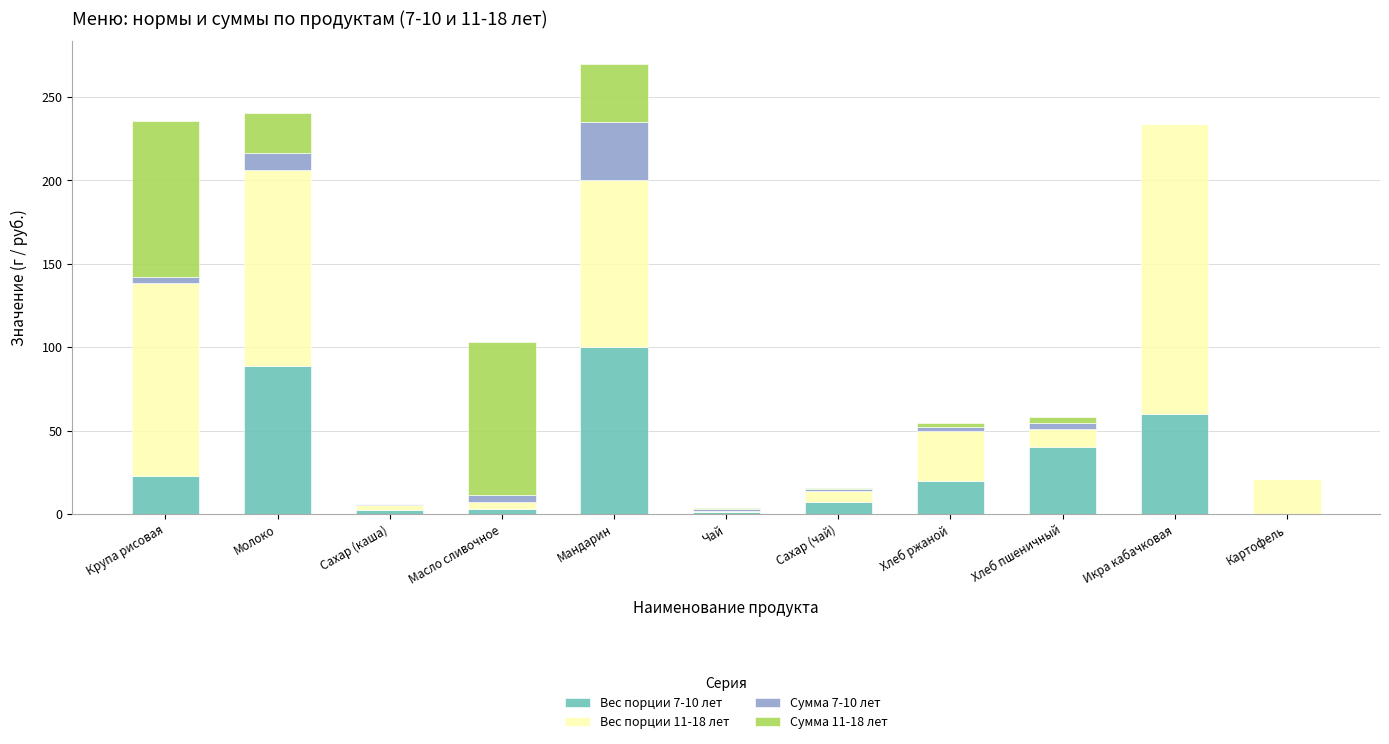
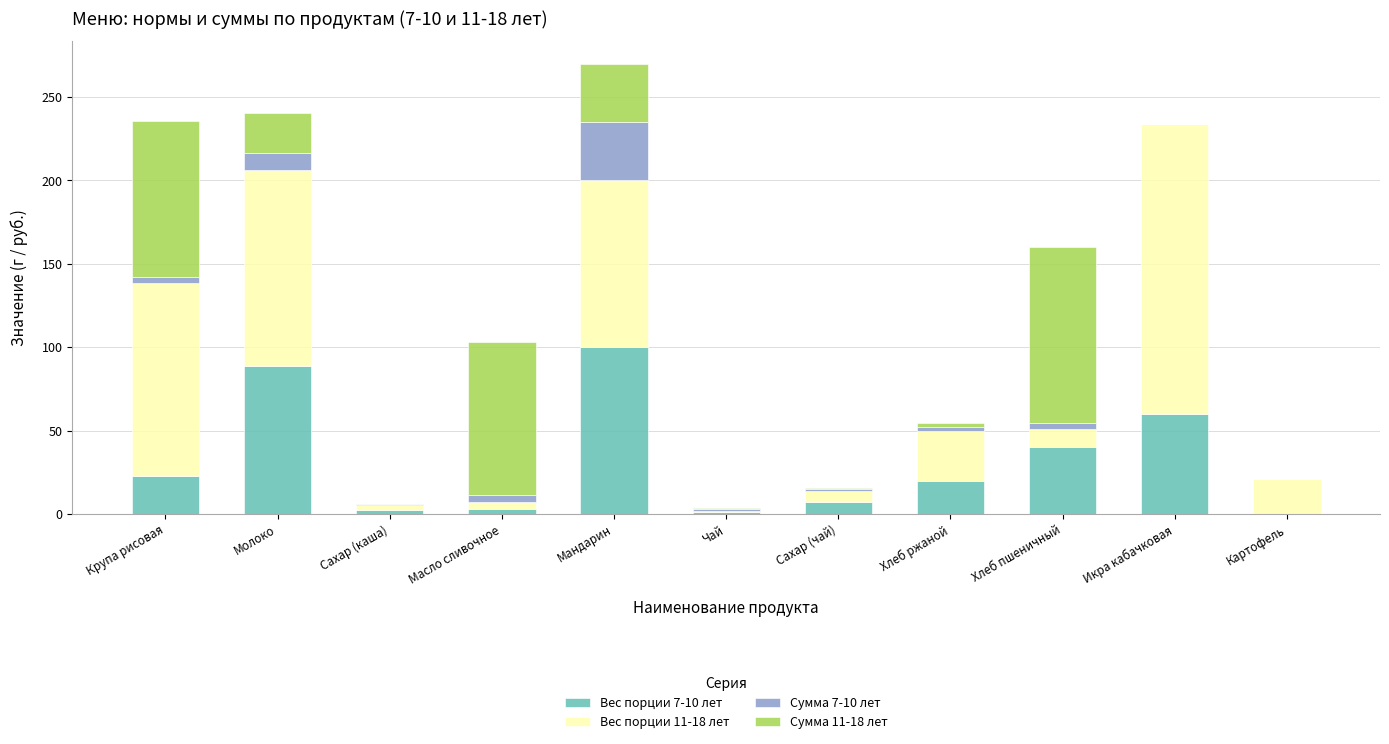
Сумма 11-18 лет, Хлеб пшеничный: 4 -> 105
